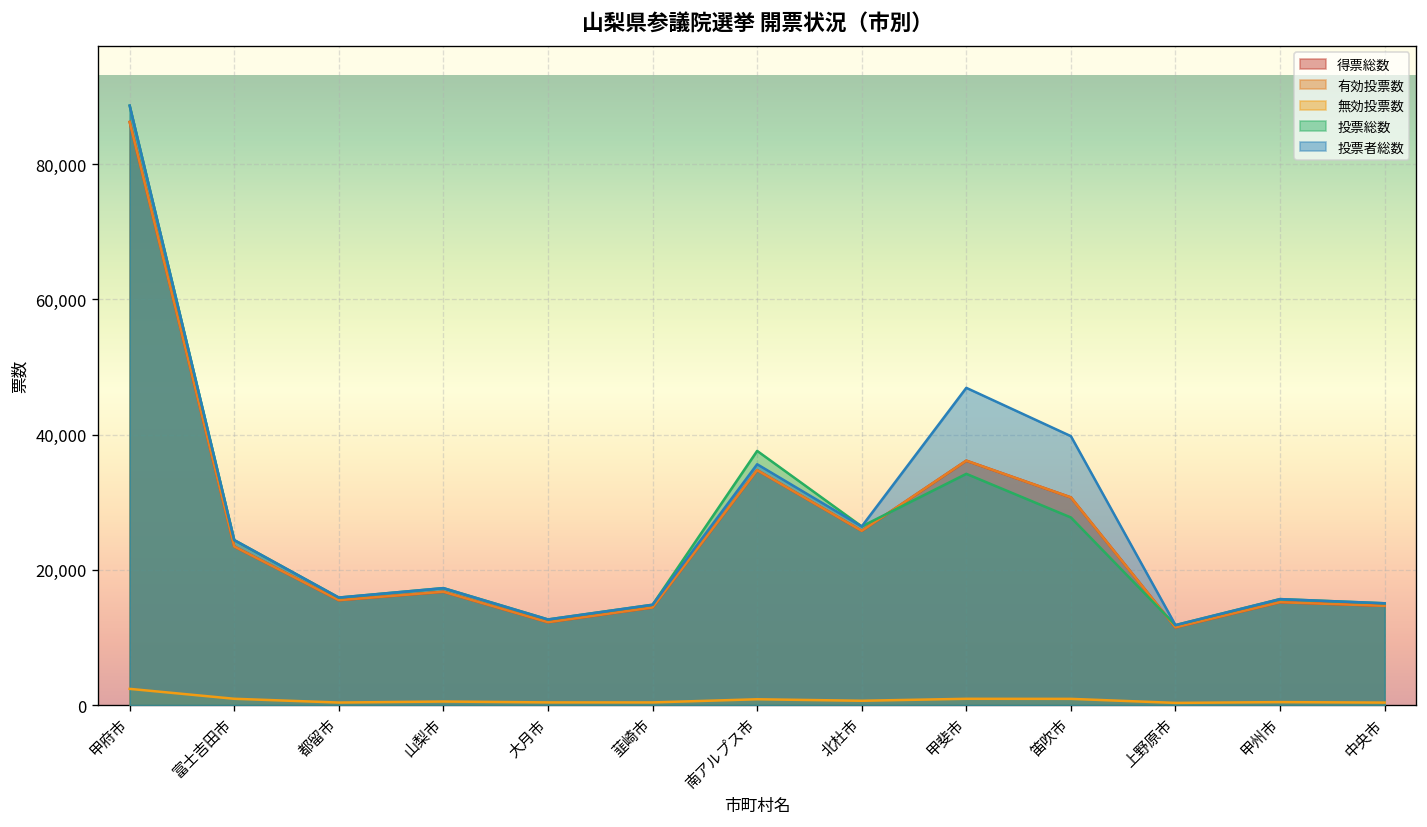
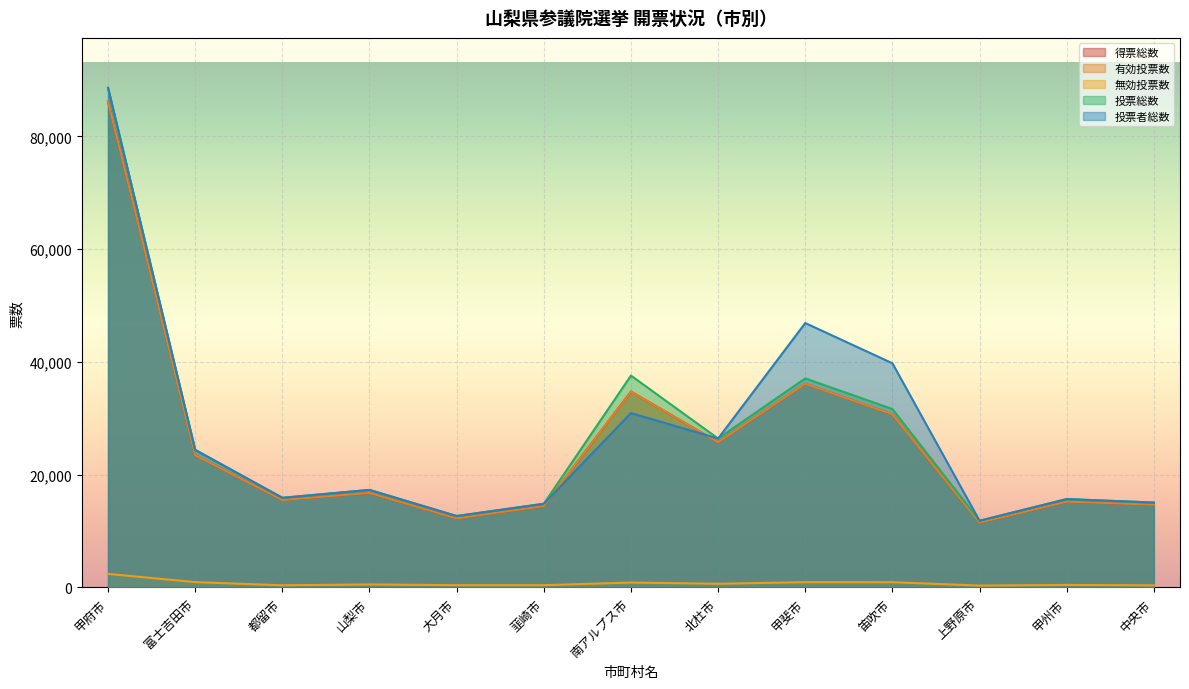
投票者総数, 南アルプス市: 36,000 -> 31,000
投票総数, 甲斐市: 34,000 -> 37,000
投票総数, 笛吹市: 28,000 -> 32,000
